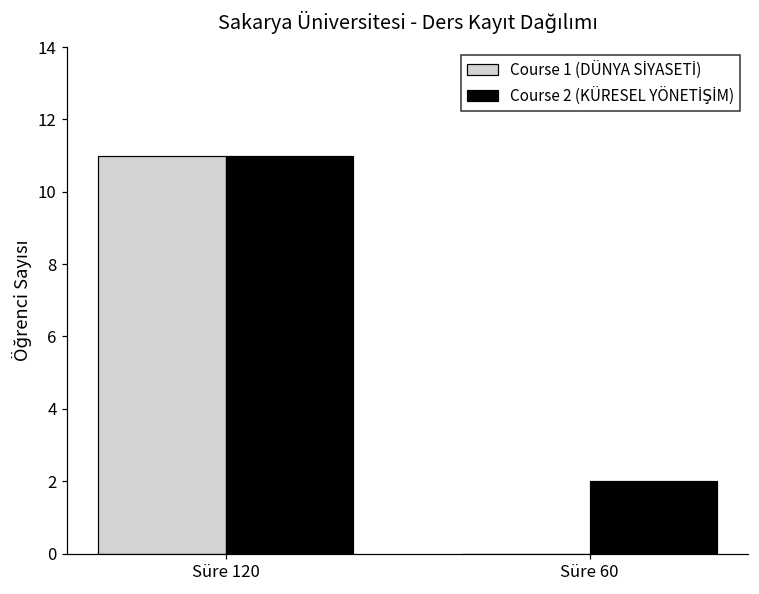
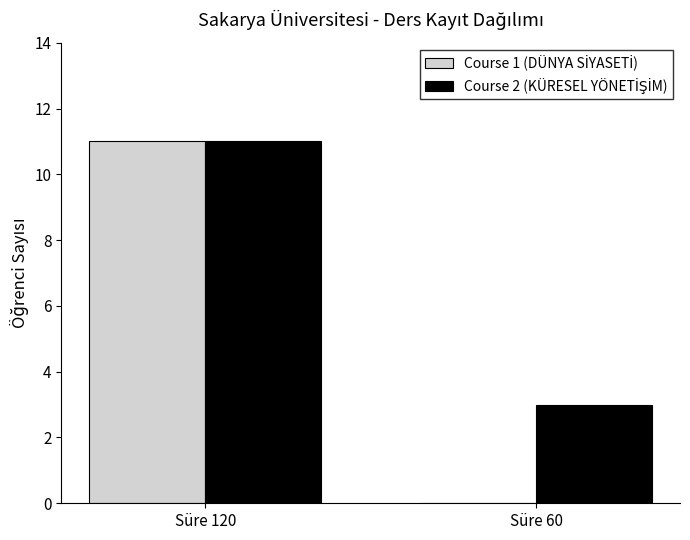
Course 2 (KÜRESEL YÖNETİŞİM), Süre 60: 2 -> 3
